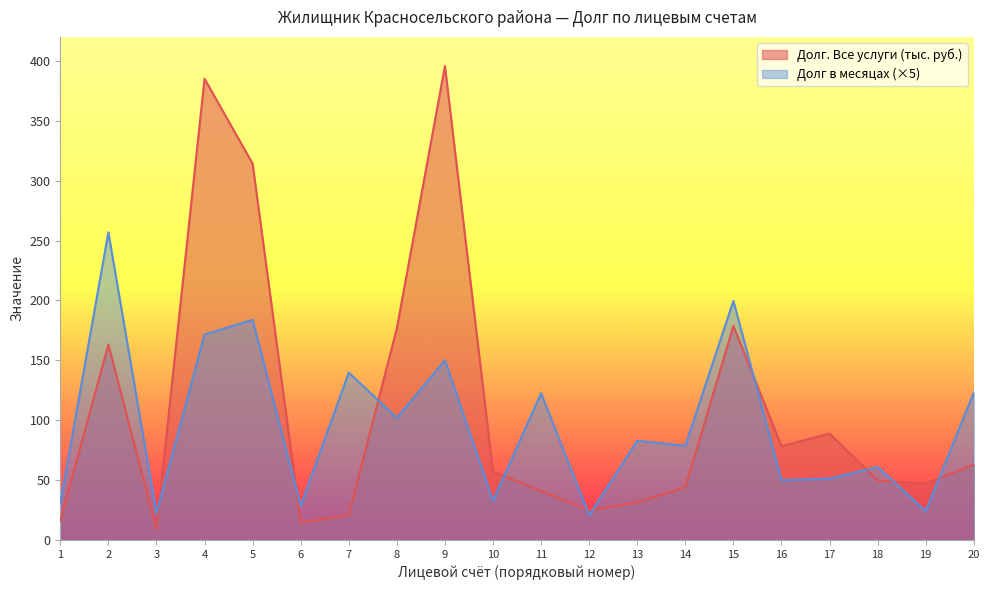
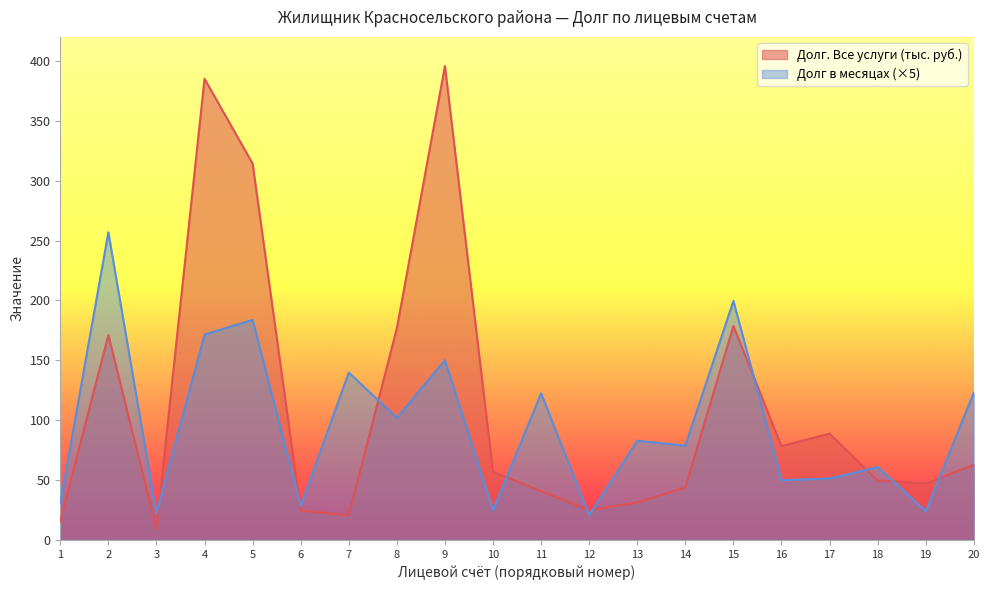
Долг. Все услуги (тыс. руб.), 2: 163 -> 171
Долг. Все услуги (тыс. руб.), 6: 14 -> 25
Долг в месяцах (×5), 10: 33 -> 25
